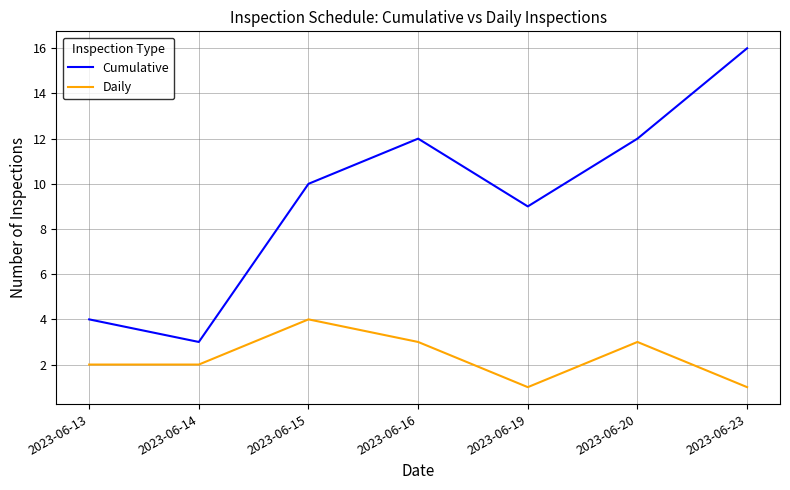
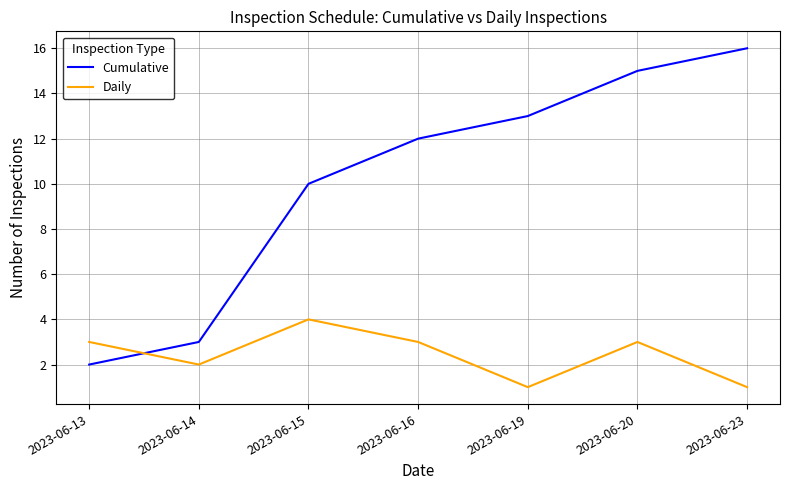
Cumulative, 2023-06-13: 4 -> 2
Daily, 2023-06-13: 2 -> 3
Cumulative, 2023-06-19: 9 -> 13
Cumulative, 2023-06-20: 12 -> 15
